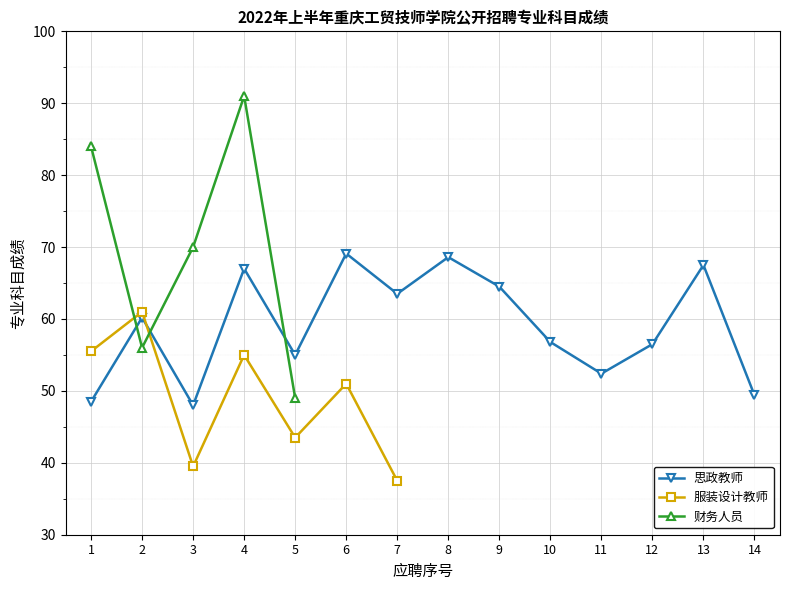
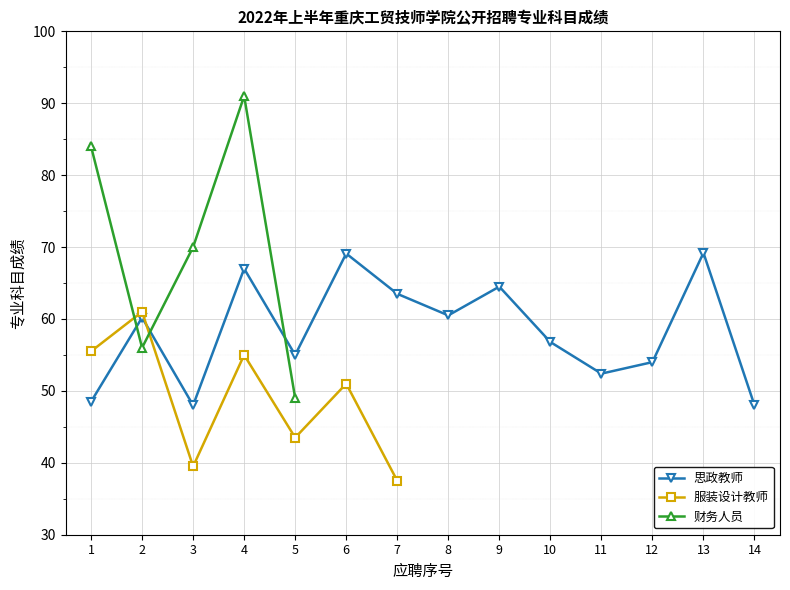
思政教师, 8: 69 -> 61
思政教师, 12: 57 -> 54
思政教师, 13: 68 -> 69
思政教师, 14: 49 -> 48
